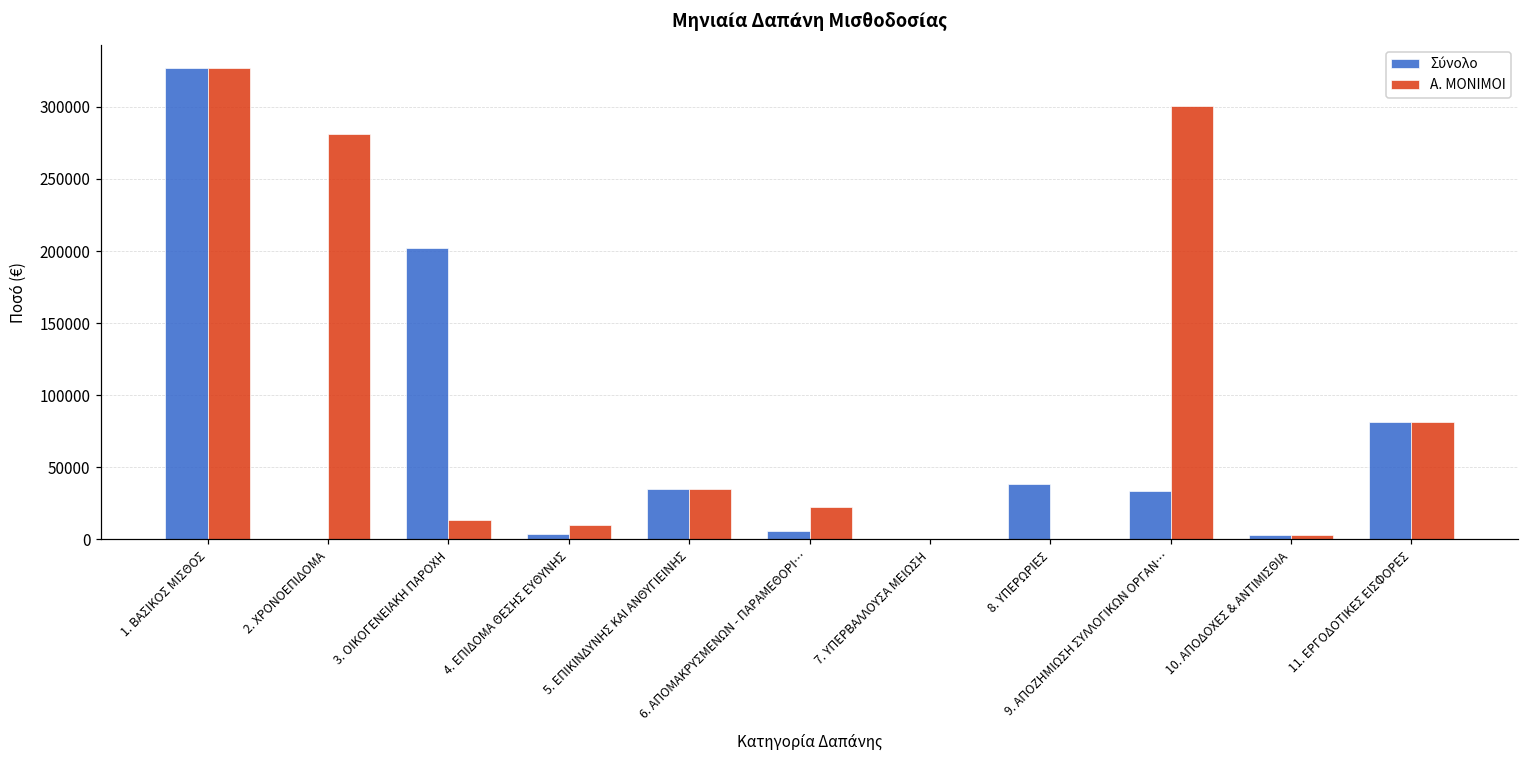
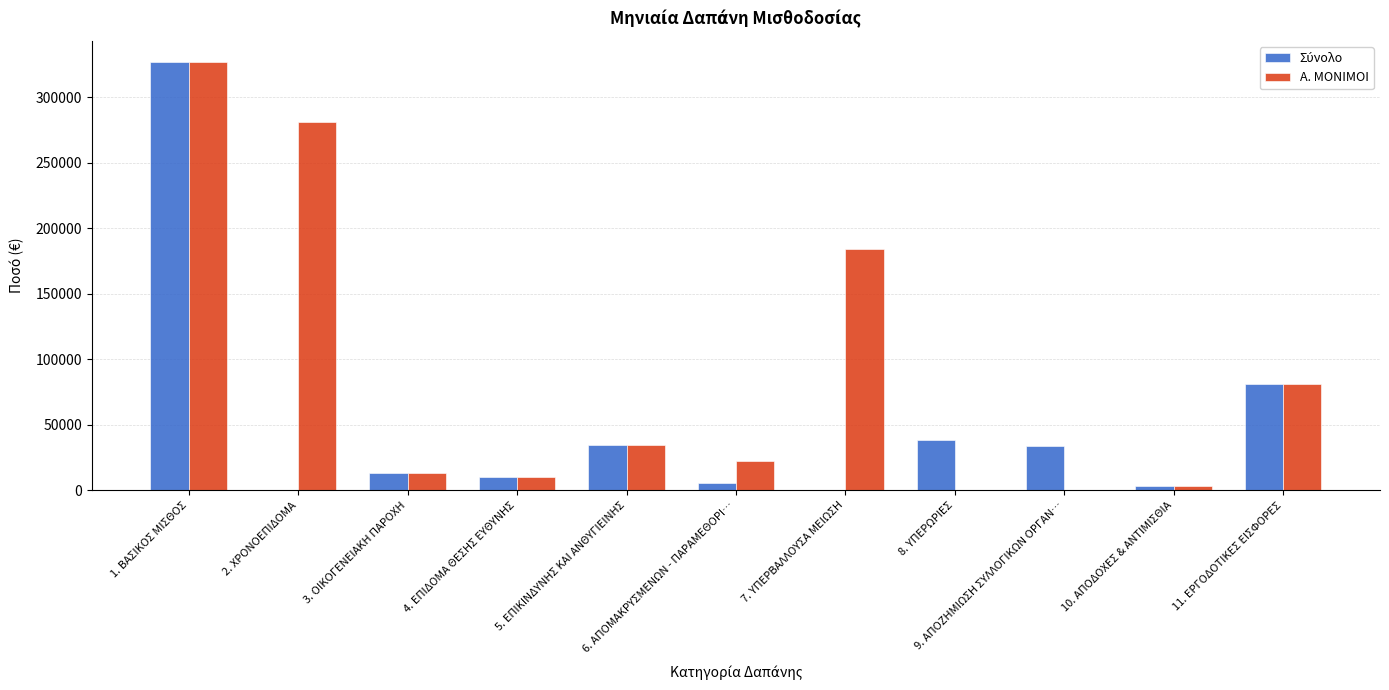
Σύνολο, 3. ΟΙΚΟΓΕΝΕΙΑΚΗ ΠΑΡΟΧΗ: 202000 -> 14000
Σύνολο, 4. ΕΠΙΔΟΜΑ ΘΕΣΗΣ ΕΥΘΥΝΗΣ: 4000 -> 10000
Α. ΜΟΝΙΜΟΙ, 7. ΥΠΕΡΒΑΛΛΟΥΣΑ ΜΕΙΩΣΗ: 0 -> 184000
Α. ΜΟΝΙΜΟΙ, 9. ΑΠΟΖΗΜΙΩΣΗ ΣΥΛΛΟΓΙΚΩΝ ΟΡΓΑΝ…: 300000 -> 0
